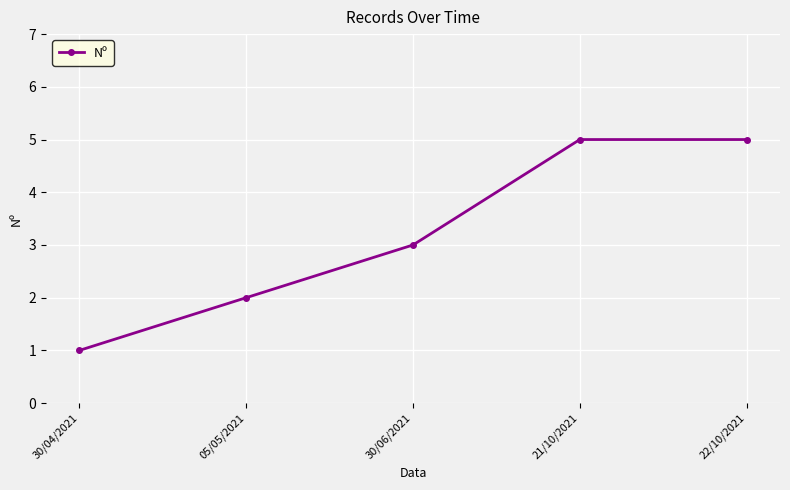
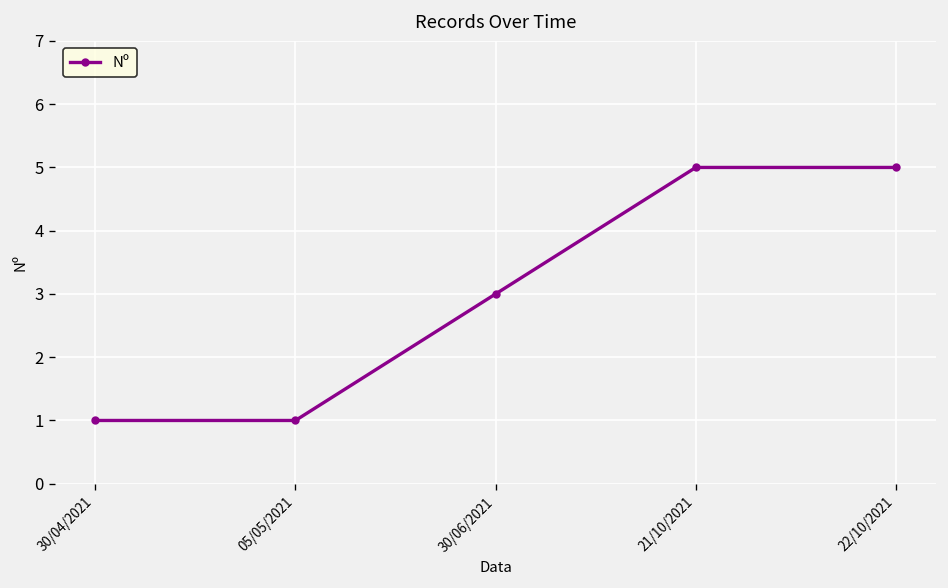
05/05/2021: 2 -> 1
